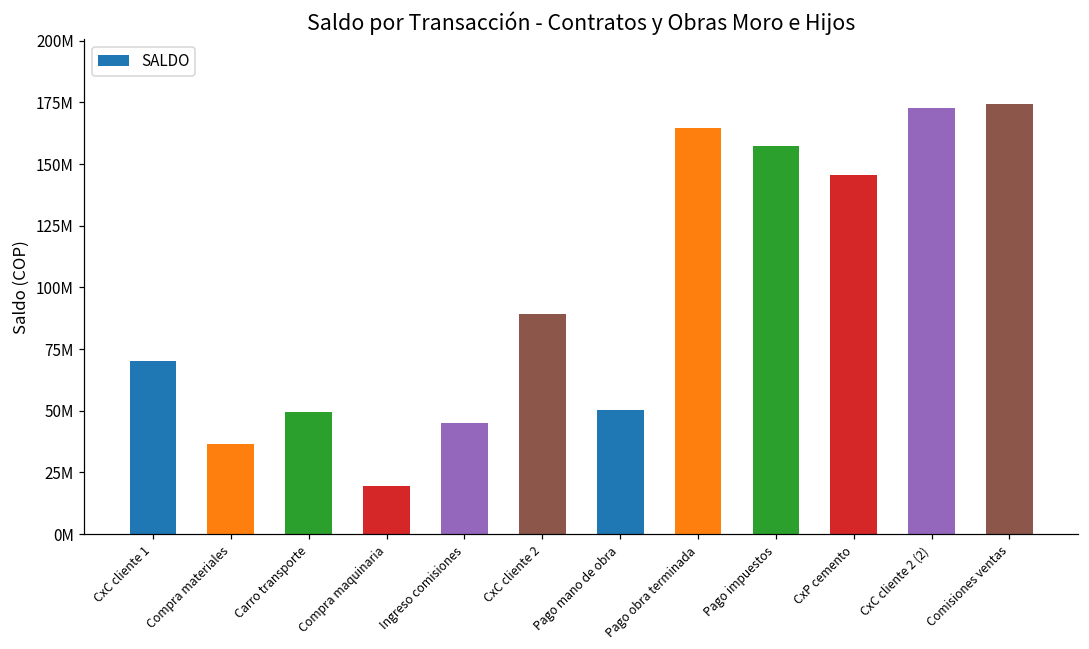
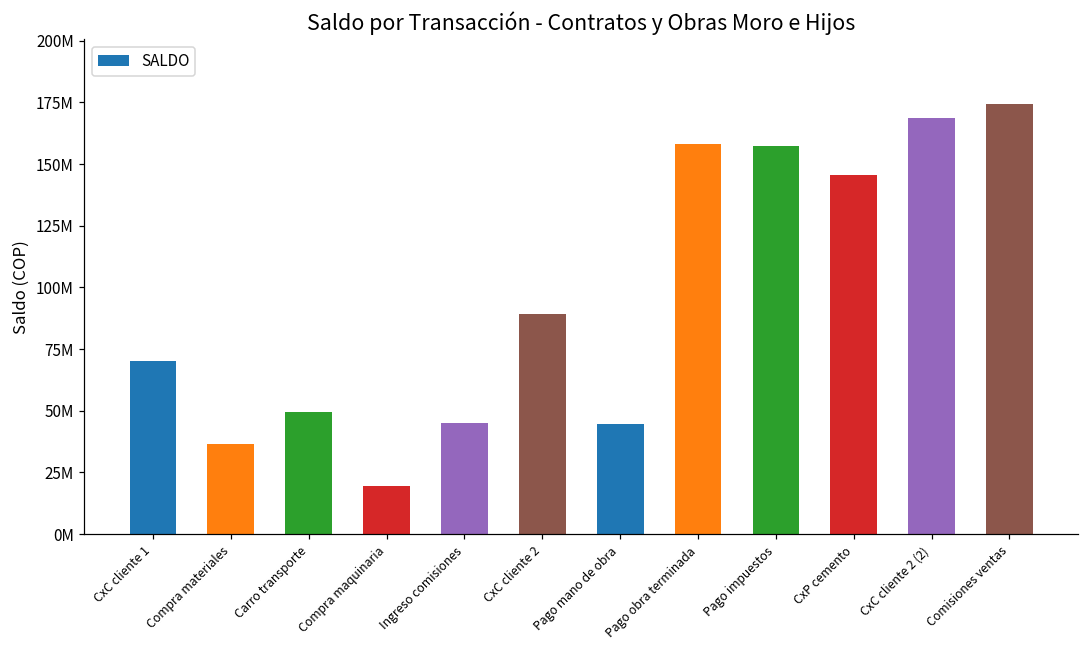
Pago mano de obra: 50000000 -> 45000000
Pago obra terminada: 165000000 -> 158000000
CxC cliente 2 (2): 173000000 -> 169000000
